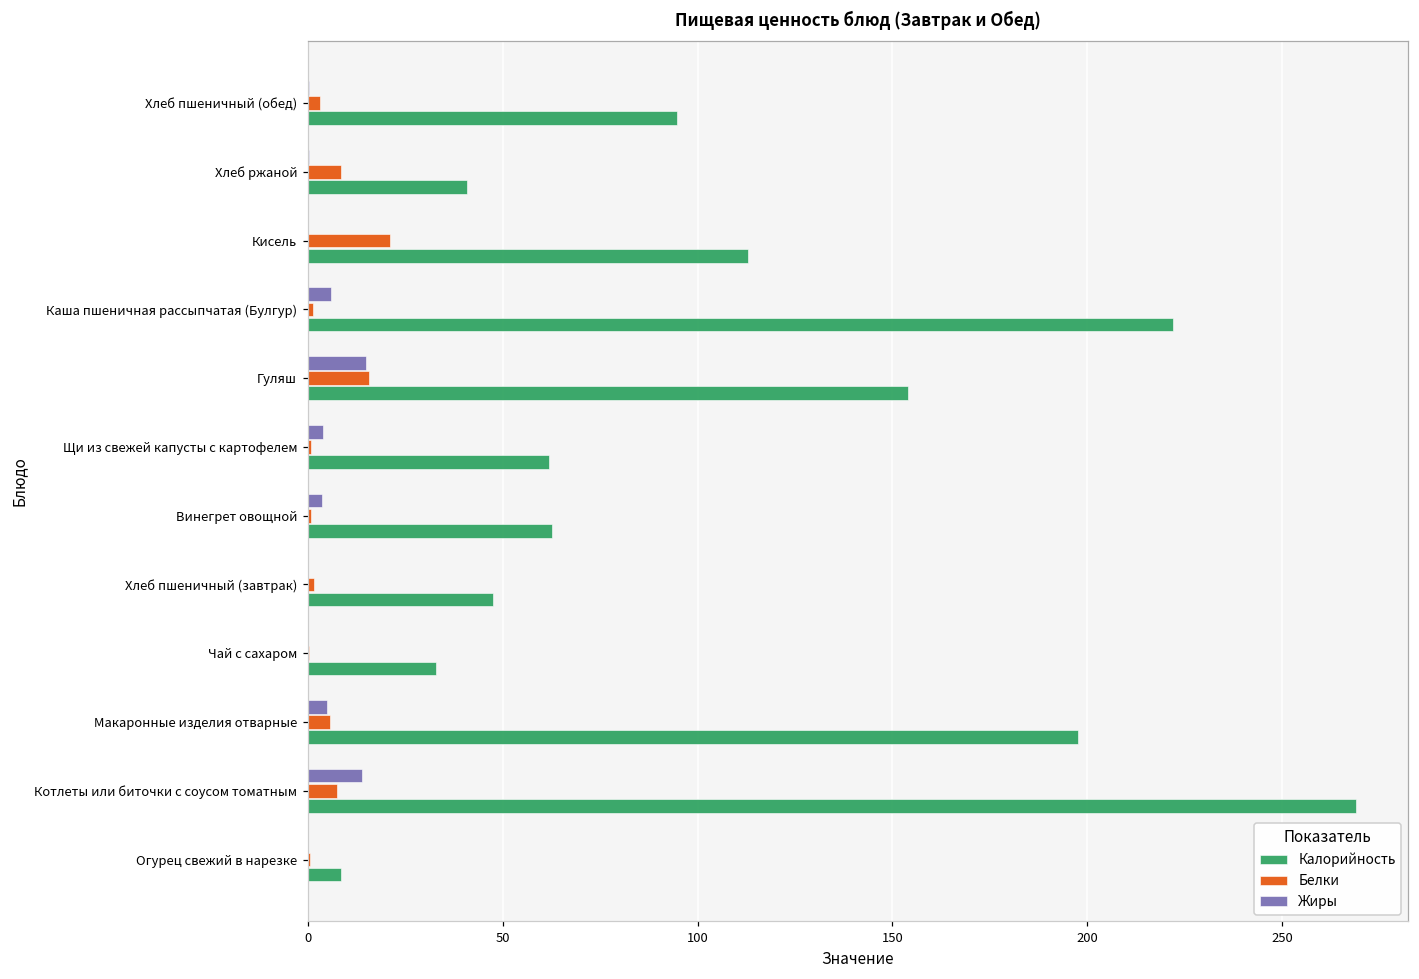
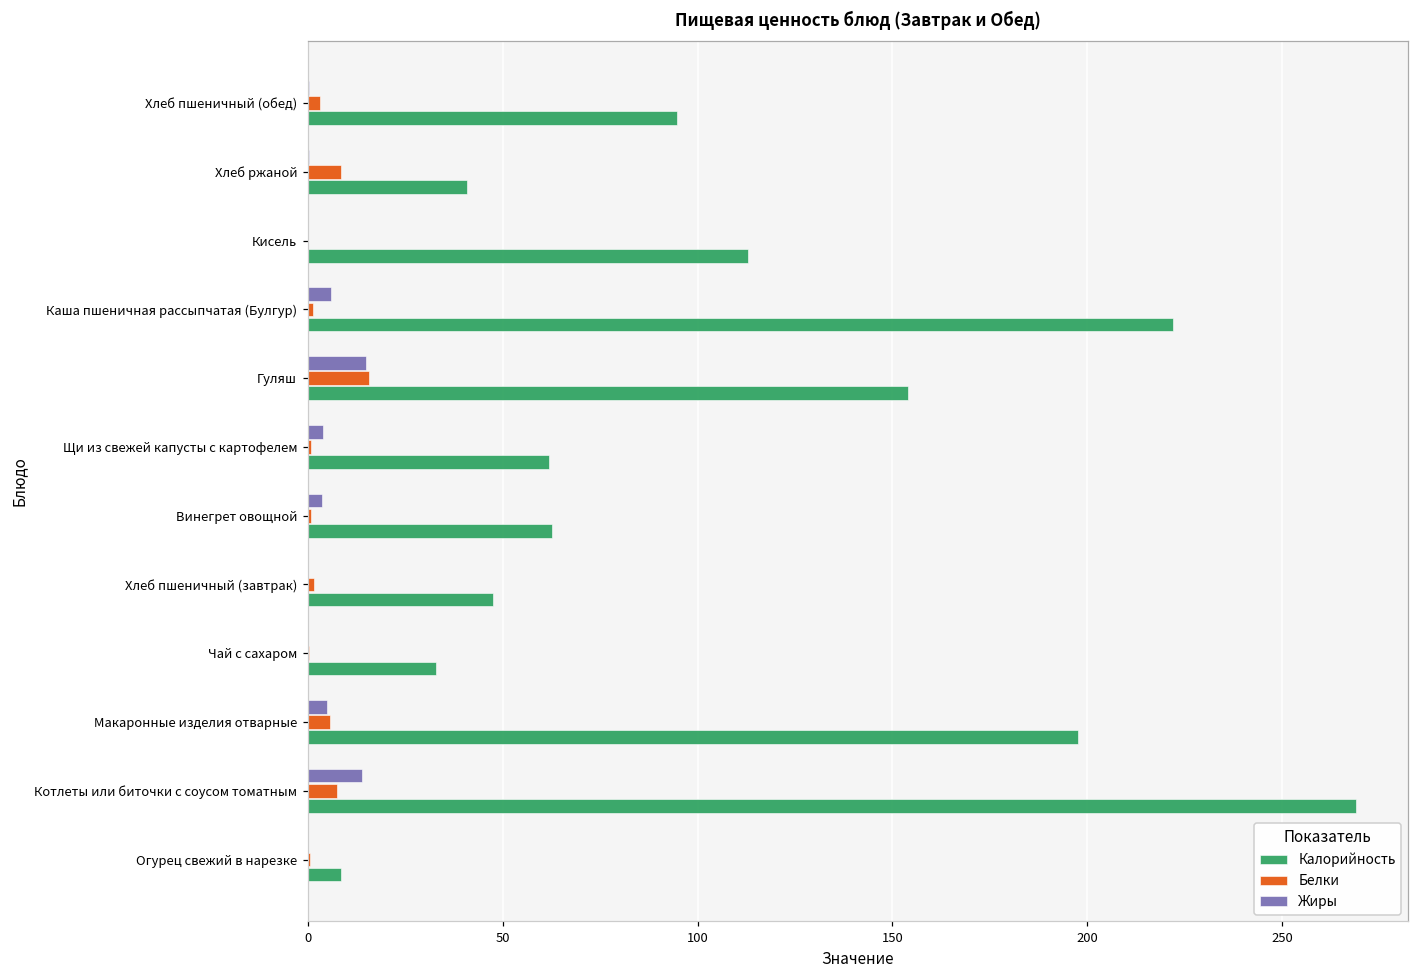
Белки, Кисель: 21 -> 0
